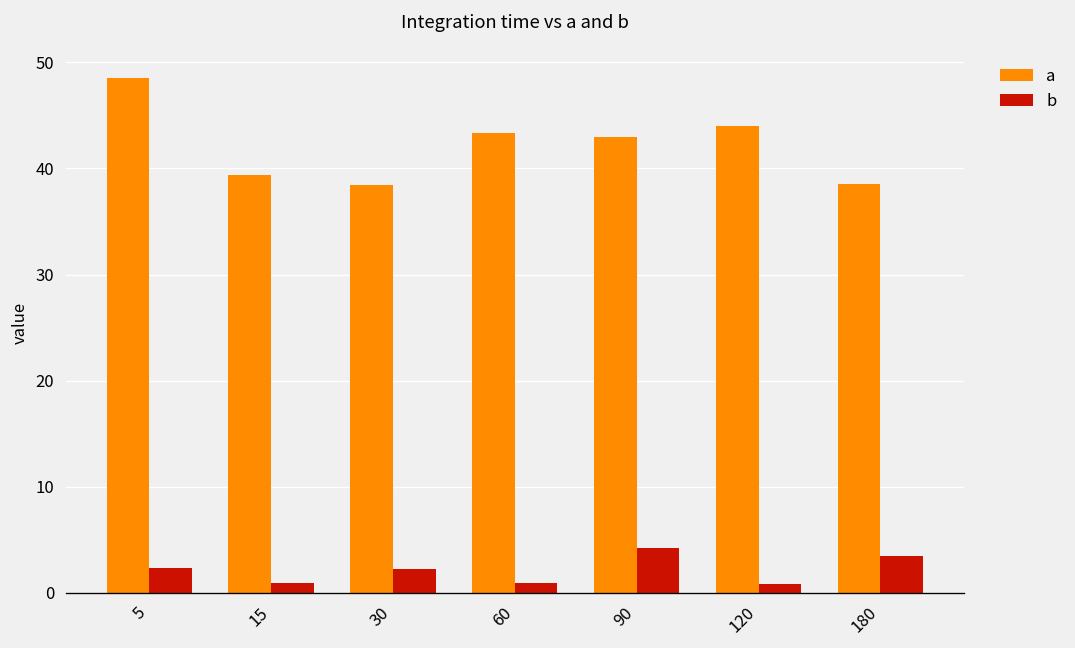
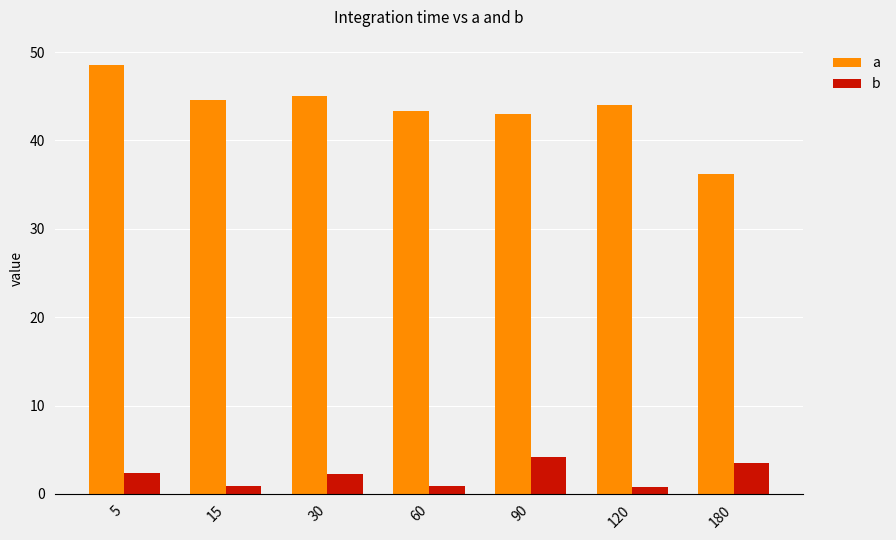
a, 15: 39 -> 45
a, 30: 38 -> 45
a, 180: 39 -> 36
